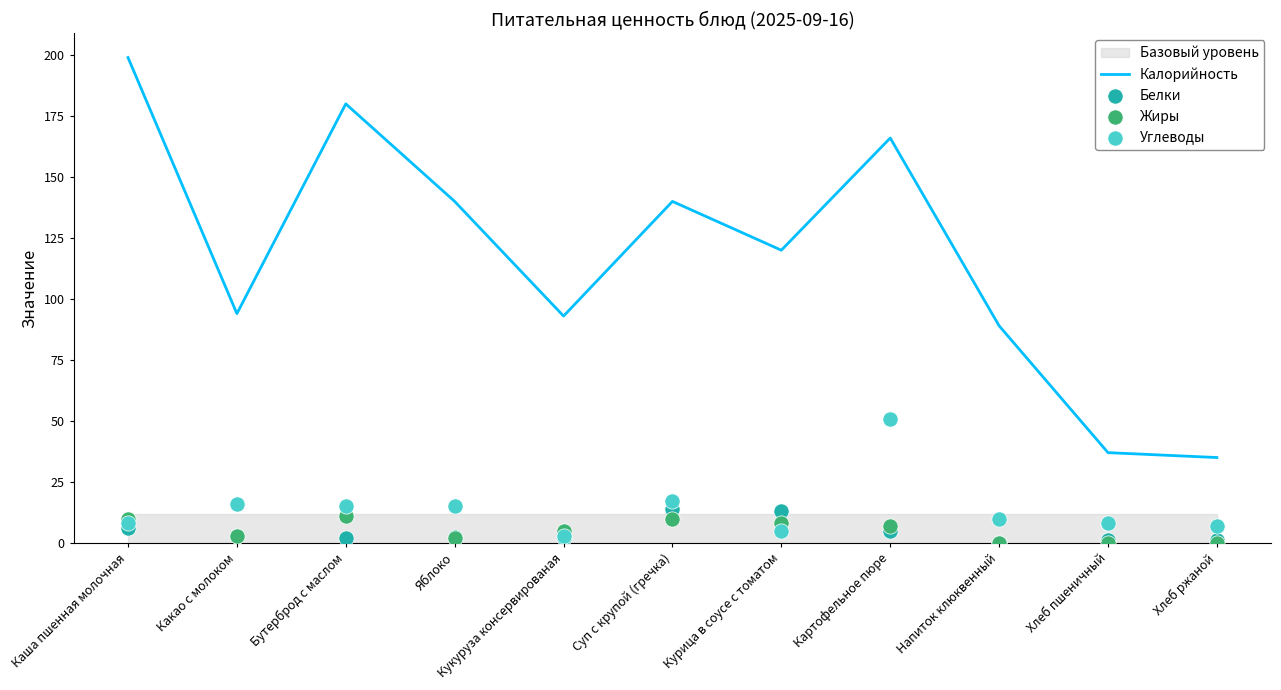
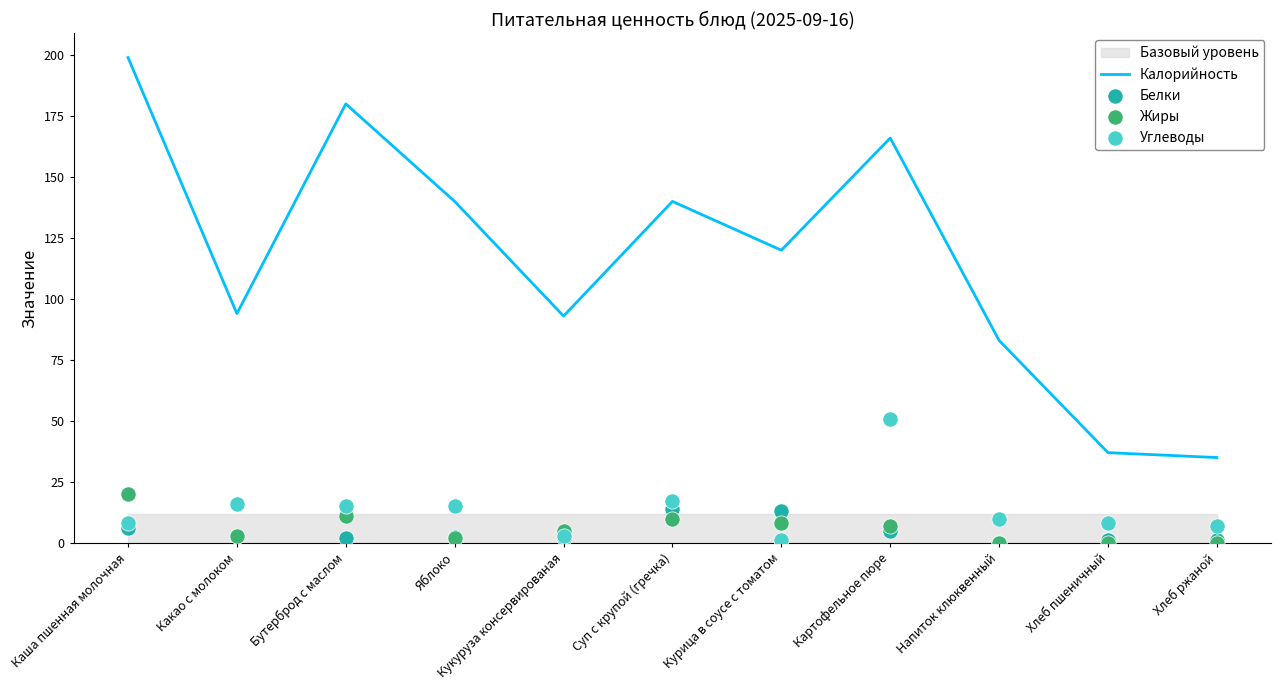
Жиры, Каша пшенная молочная: 10 -> 20
Углеводы, Курица в соусе с томатом: 5 -> 1
Калорийность, Напиток клюквенный: 89 -> 83
